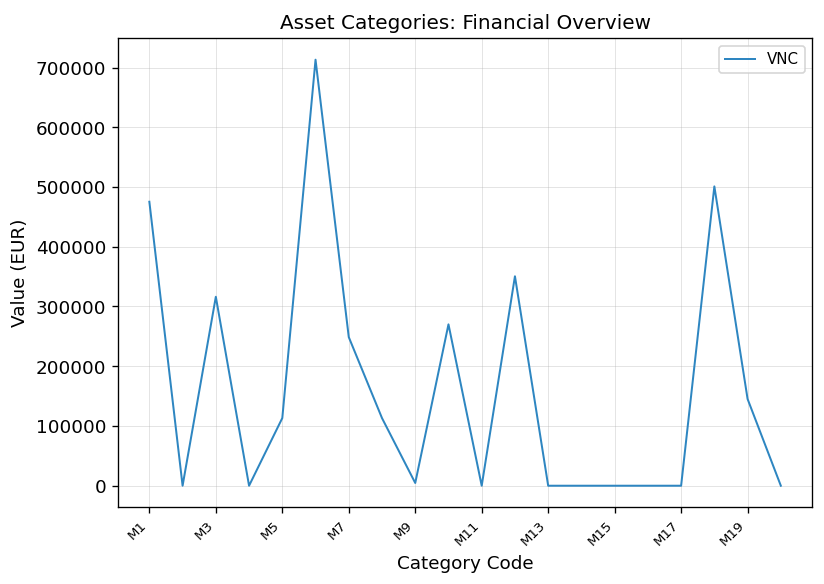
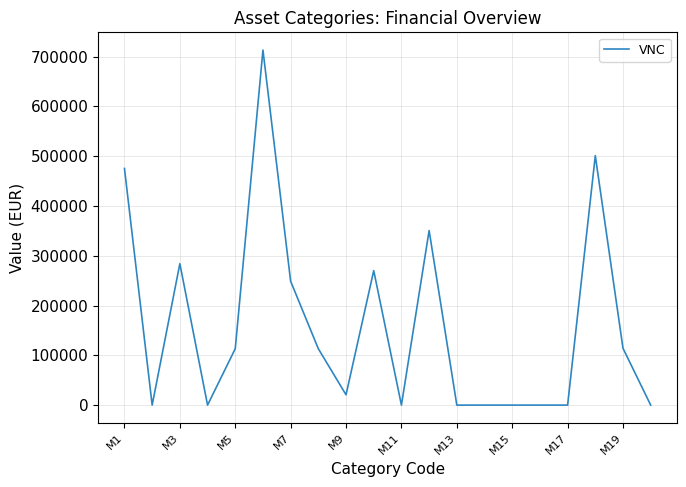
M3: 320000 -> 280000
M9: 0 -> 20000
M19: 150000 -> 110000
